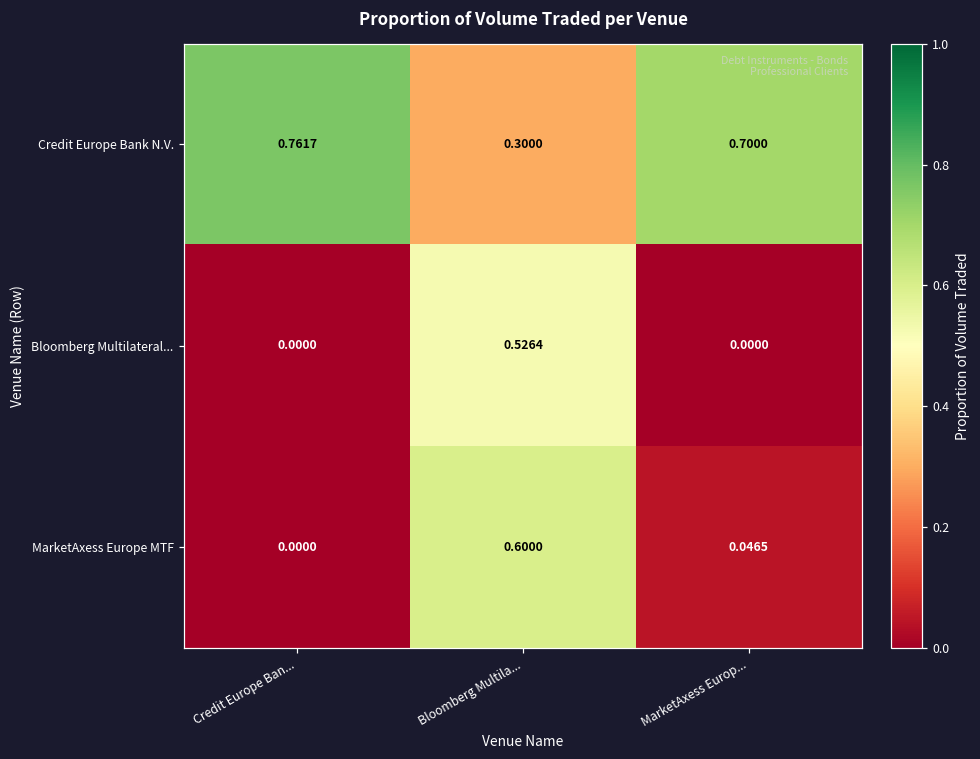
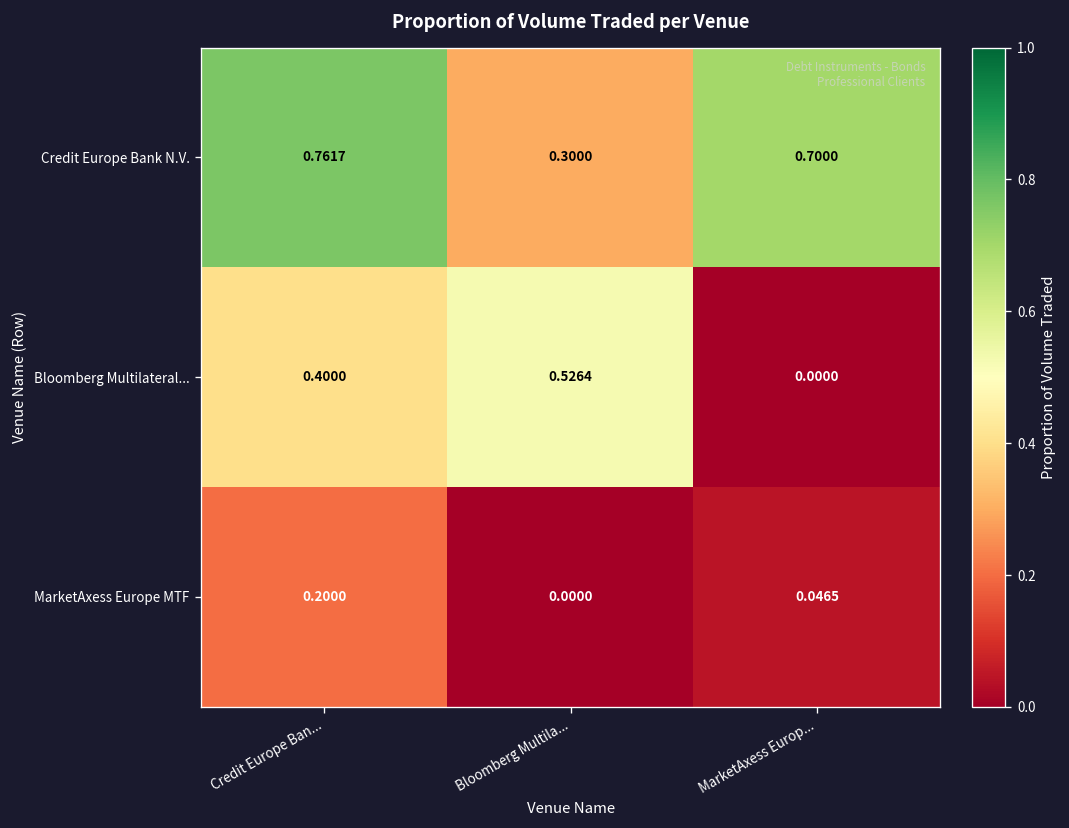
Bloomberg Multilateral..., Credit Europe Ban...: 0.0000 -> 0.4000
MarketAxess Europe MTF, Credit Europe Ban...: 0.0000 -> 0.2000
MarketAxess Europe MTF, Bloomberg Multila...: 0.6000 -> 0.0000
